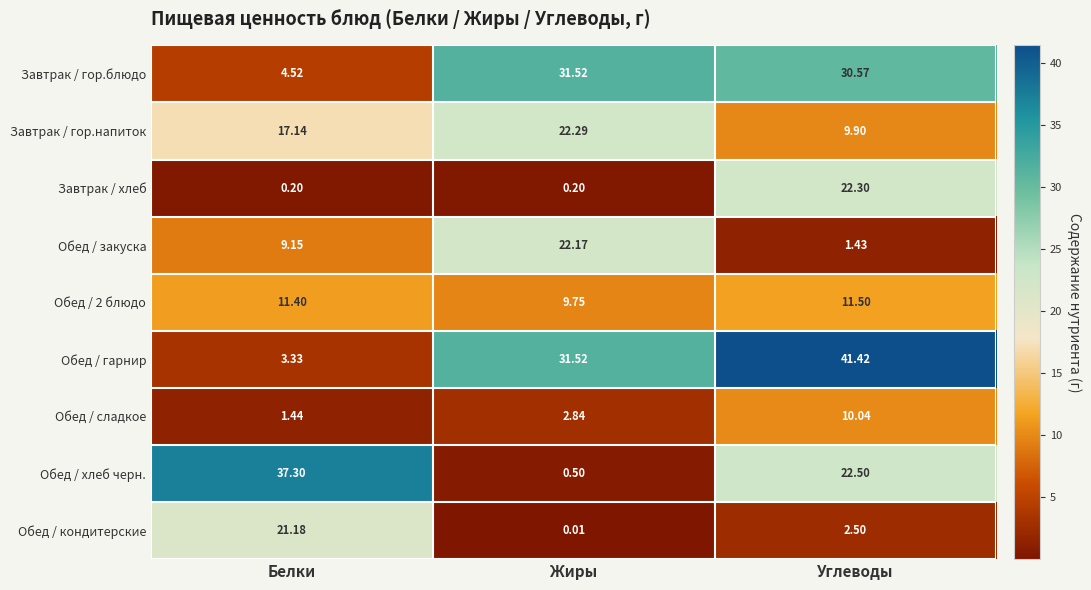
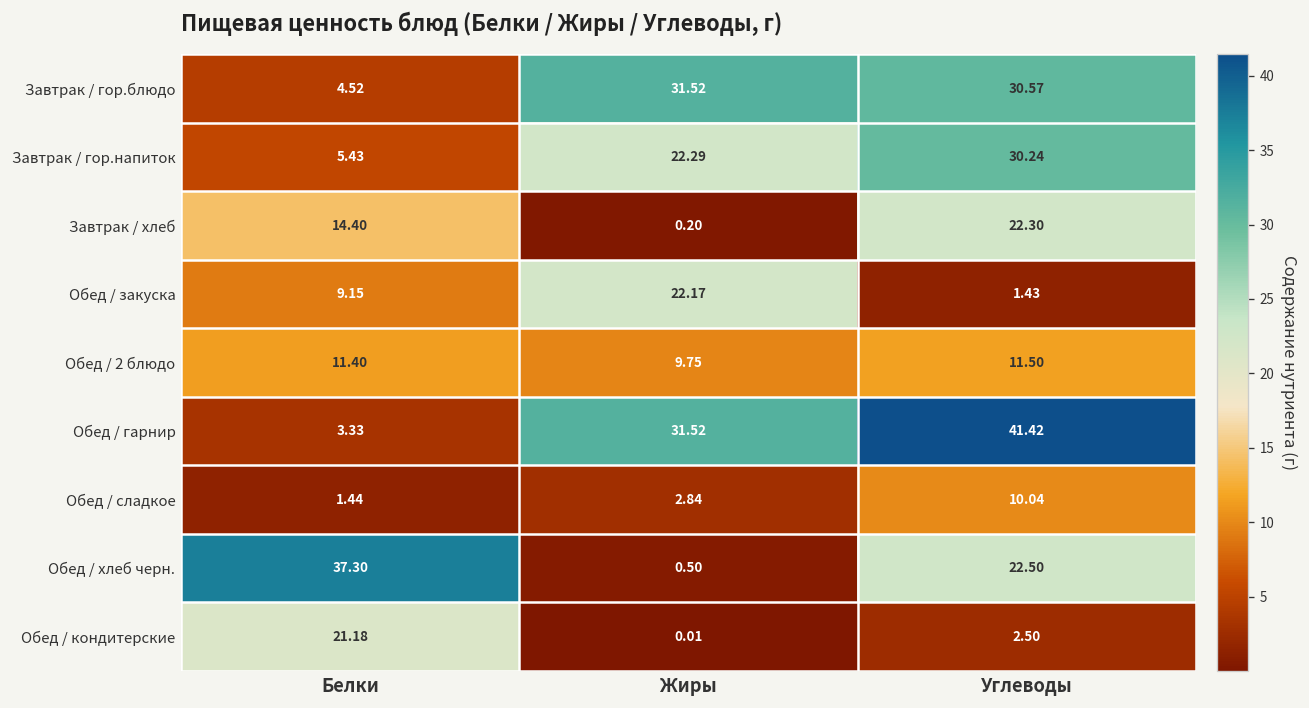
Завтрак / гор.напиток, Белки: 17.14 -> 5.43
Завтрак / гор.напиток, Углеводы: 9.90 -> 30.24
Завтрак / хлеб, Белки: 0.20 -> 14.40
